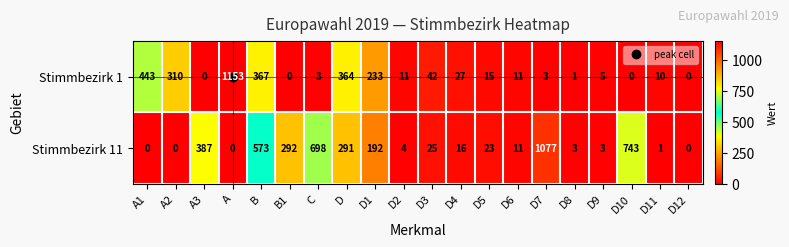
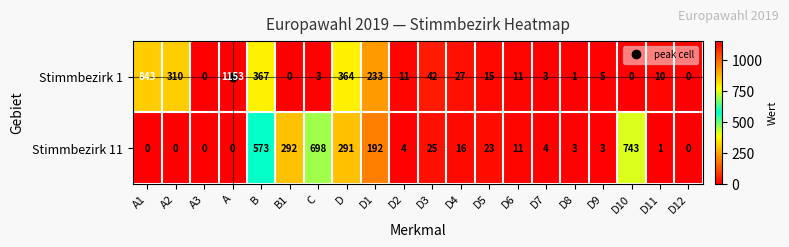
Stimmbezirk 1, A1: 443 -> 843
Stimmbezirk 11, A3: 387 -> 0
Stimmbezirk 11, D7: 1077 -> 4
